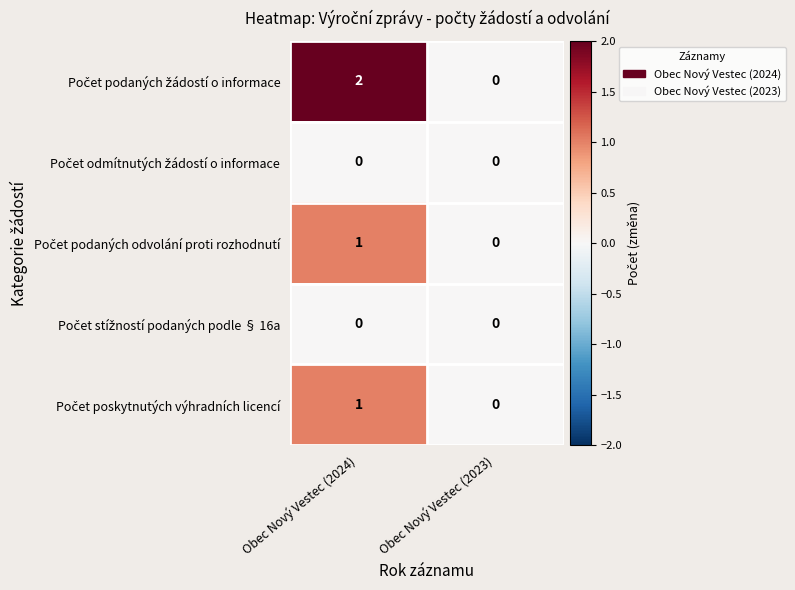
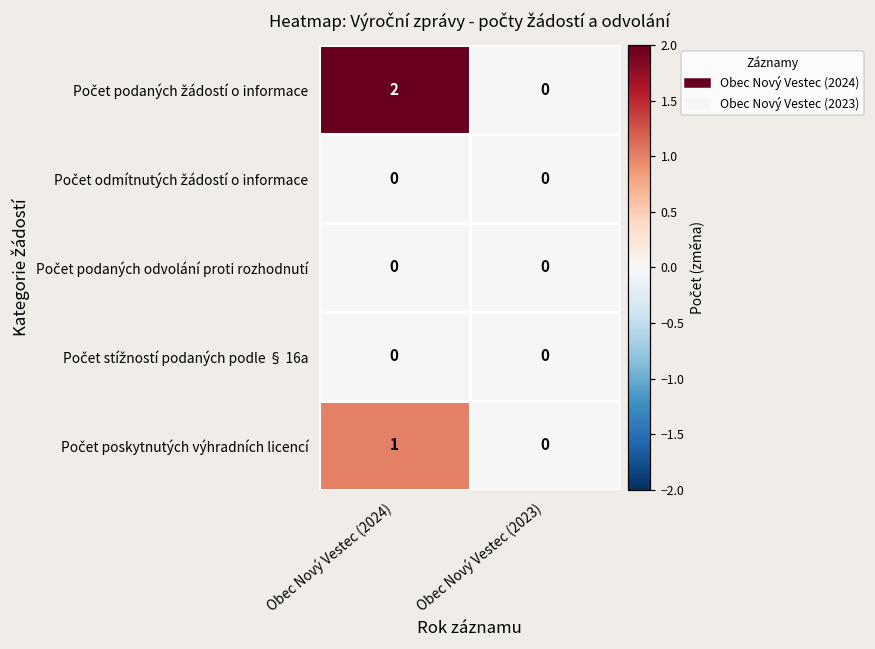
Počet podaných odvolání proti rozhodnutí, Obec Nový Vestec (2024): 1 -> 0
